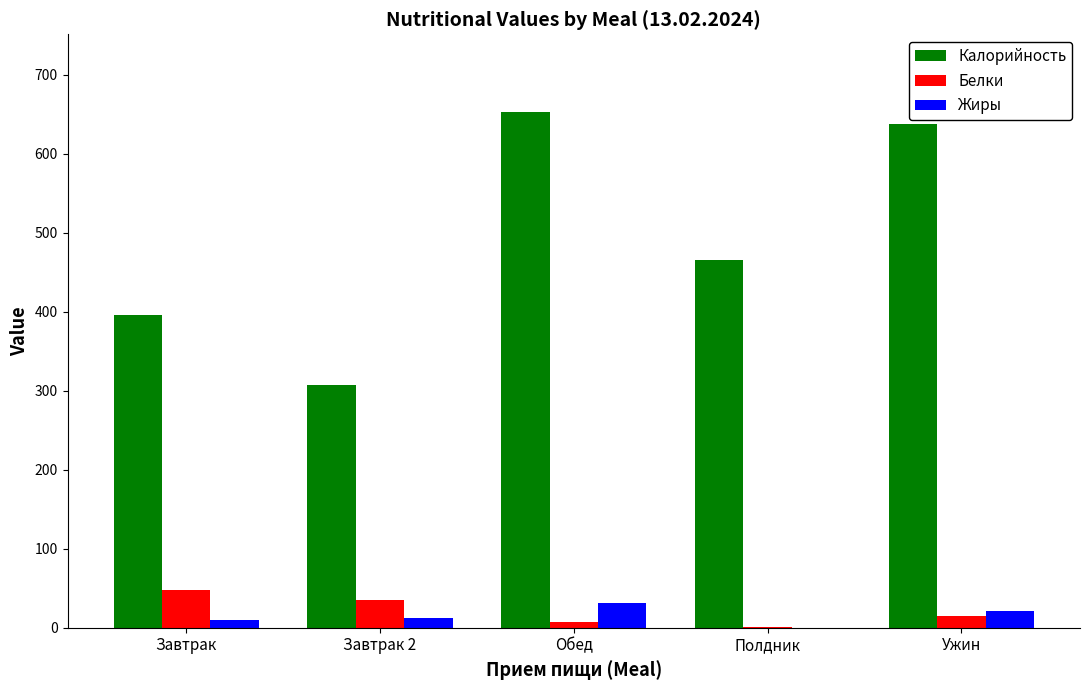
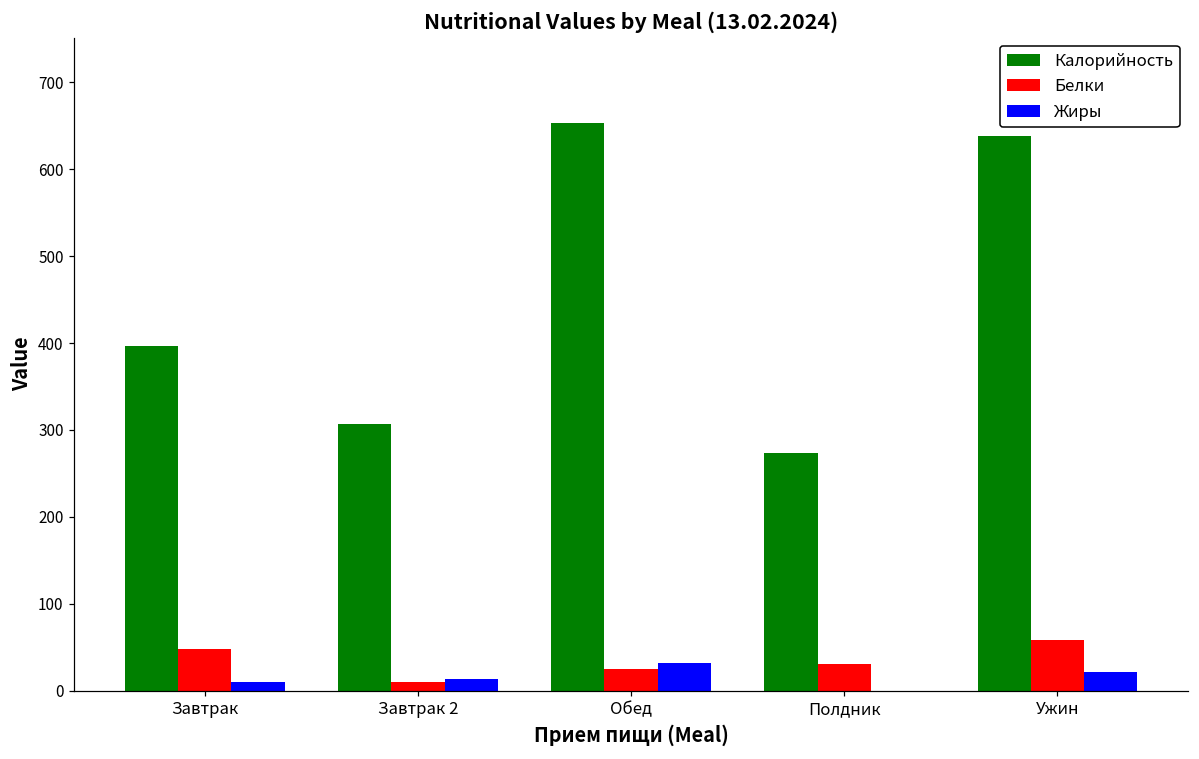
Белки, Завтрак 2: 40 -> 10
Белки, Обед: 10 -> 20
Калорийность, Полдник: 470 -> 270
Белки, Полдник: 0 -> 30
Белки, Ужин: 10 -> 60
